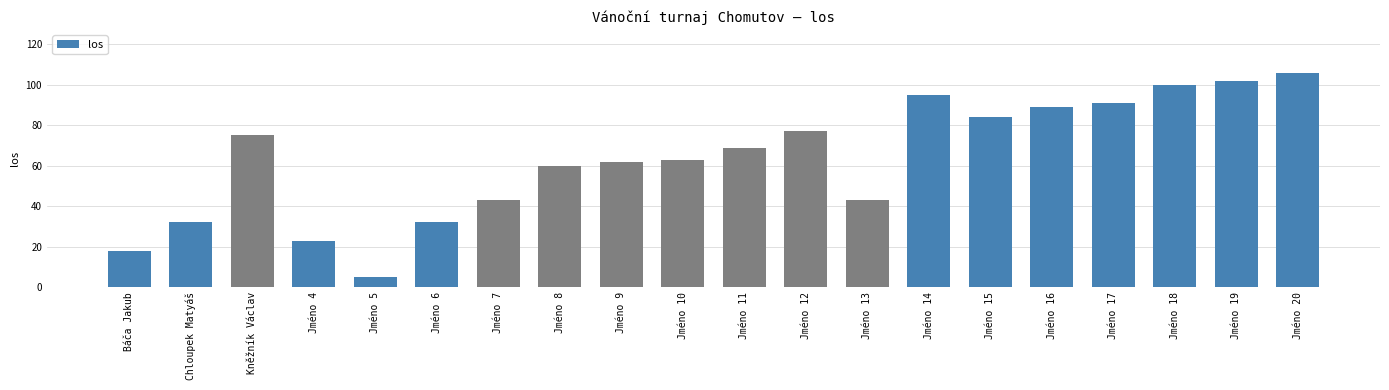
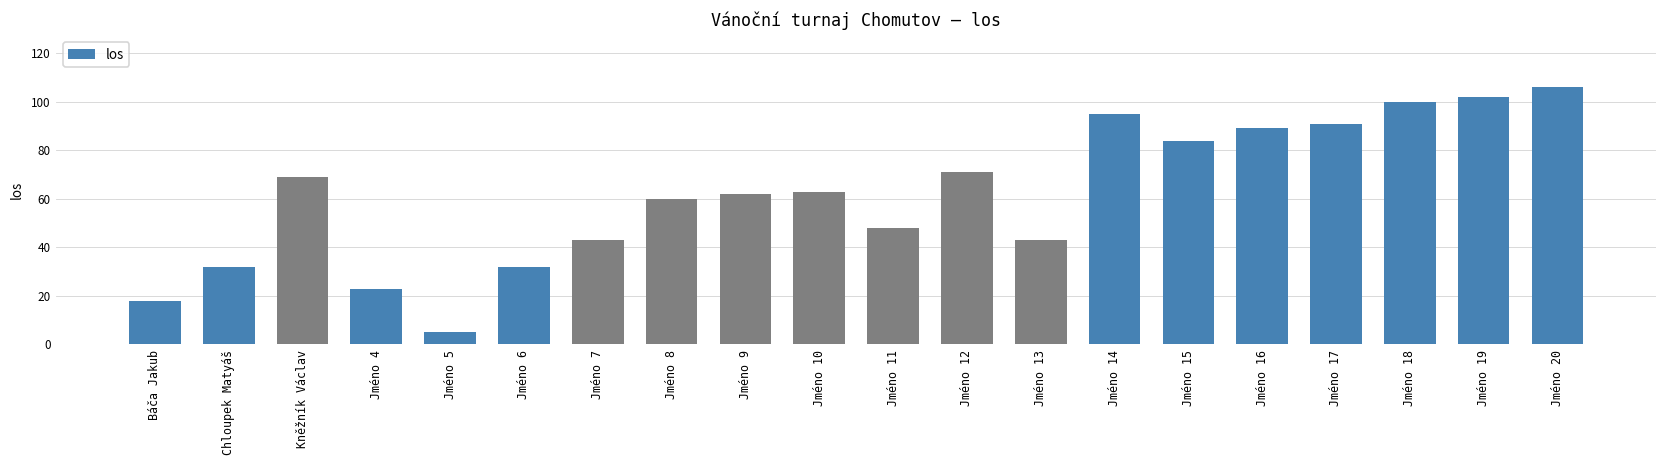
Kněžník Václav: 75 -> 69
Jméno 11: 69 -> 48
Jméno 12: 77 -> 71
